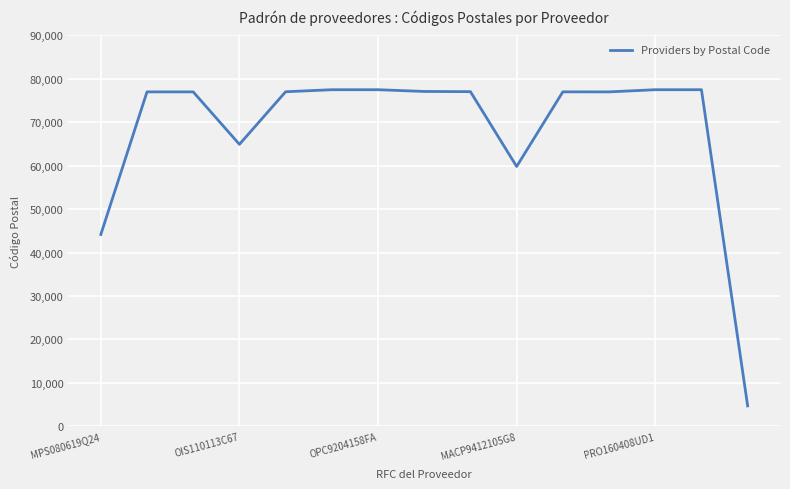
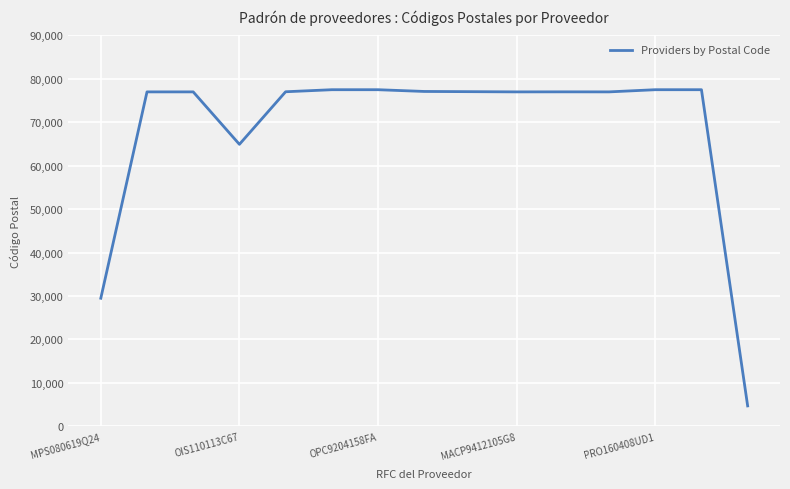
MPS080619Q24: 44,000 -> 29,000
MACP9412105G8: 60,000 -> 77,000
